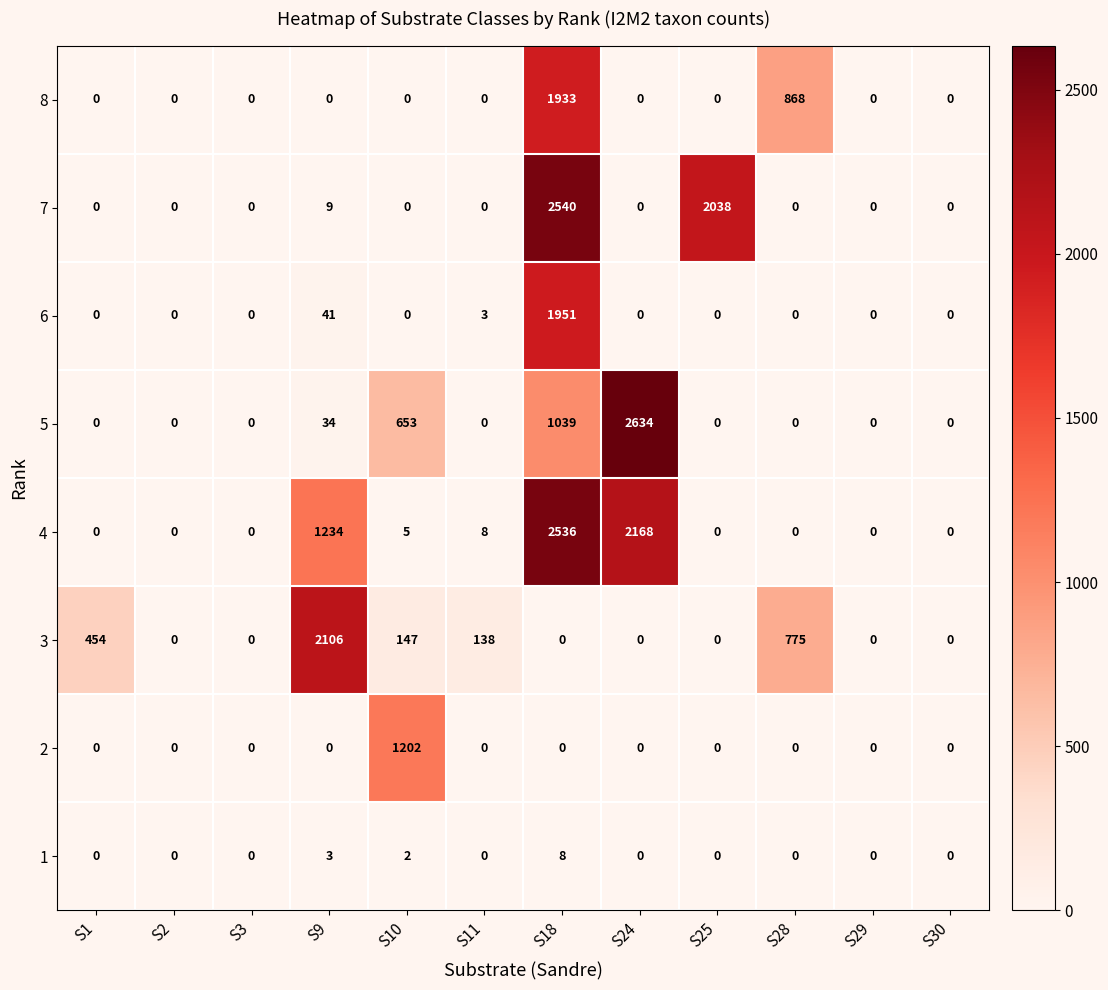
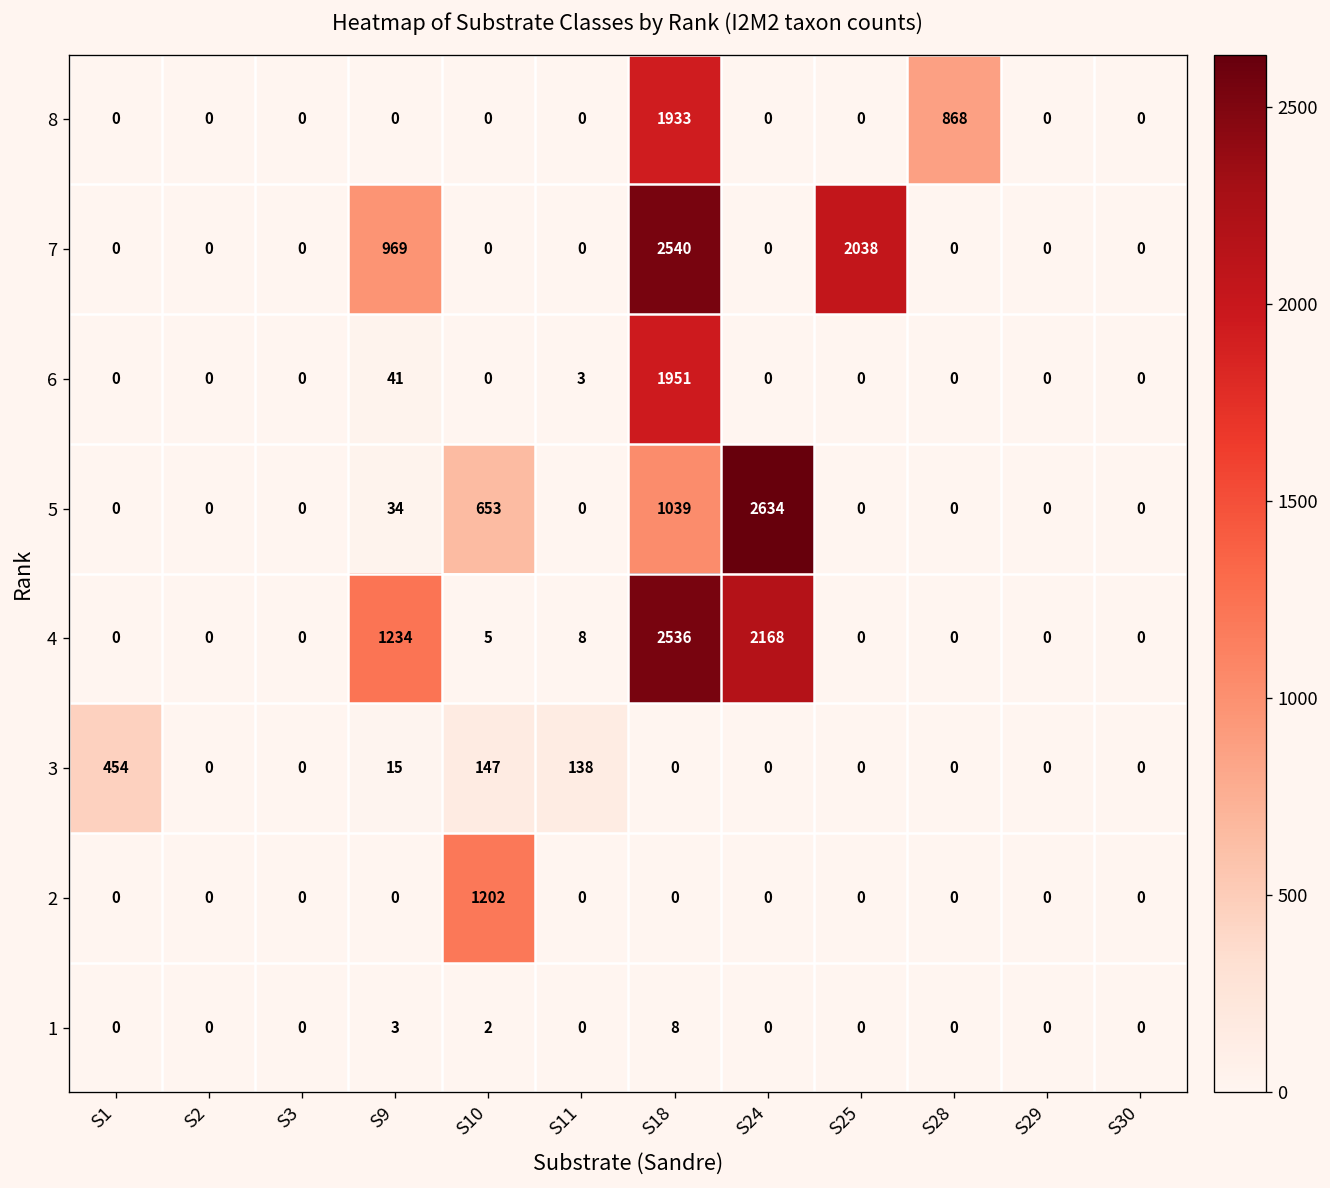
7, S9: 9 -> 969
3, S9: 2106 -> 15
3, S28: 775 -> 0
